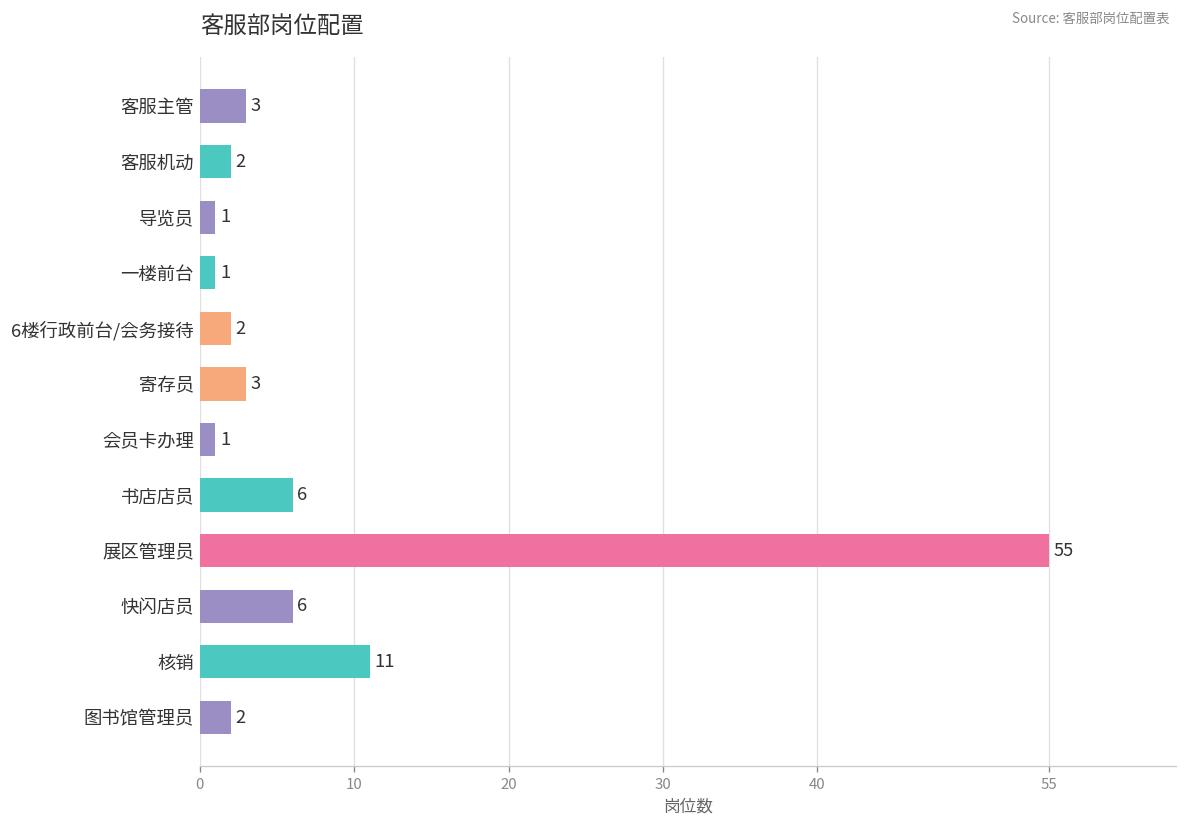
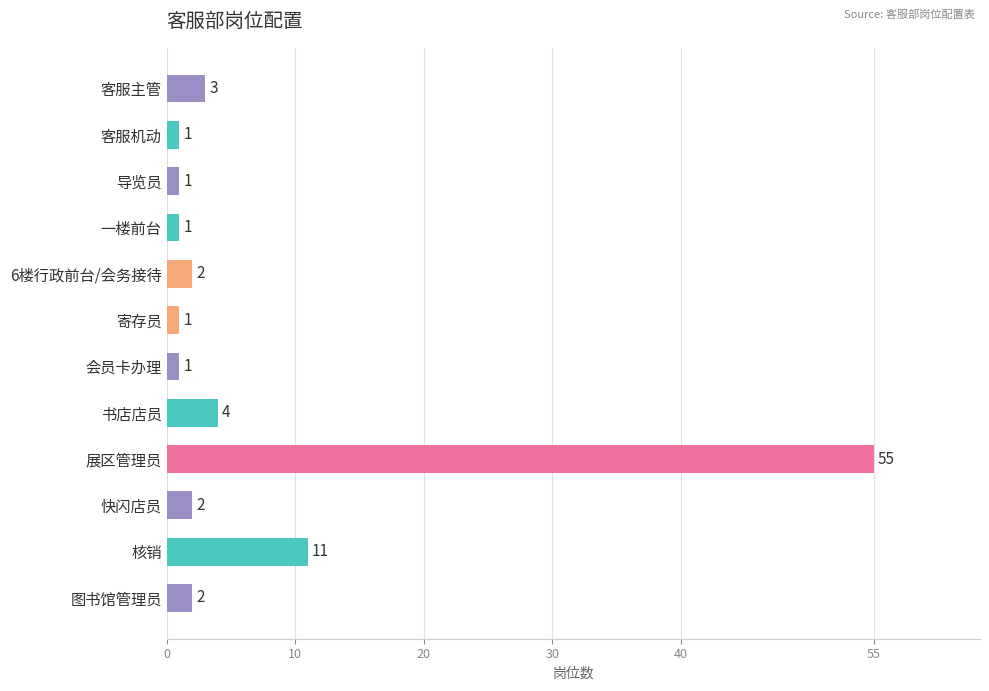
客服机动: 2 -> 1
寄存员: 3 -> 1
书店店员: 6 -> 4
快闪店员: 6 -> 2
